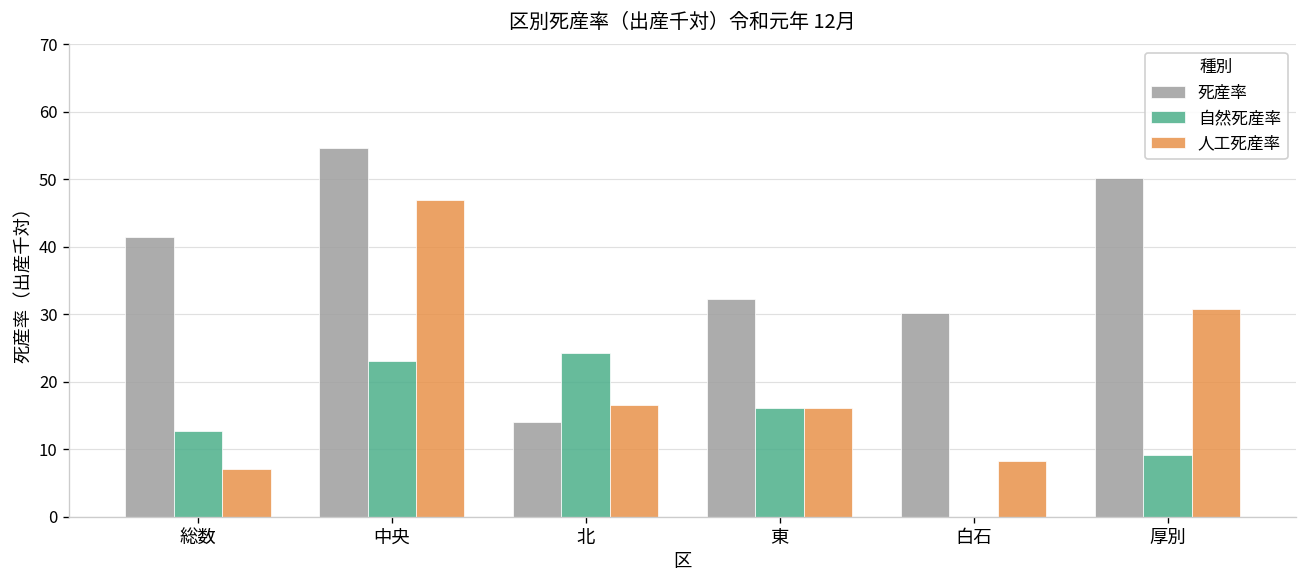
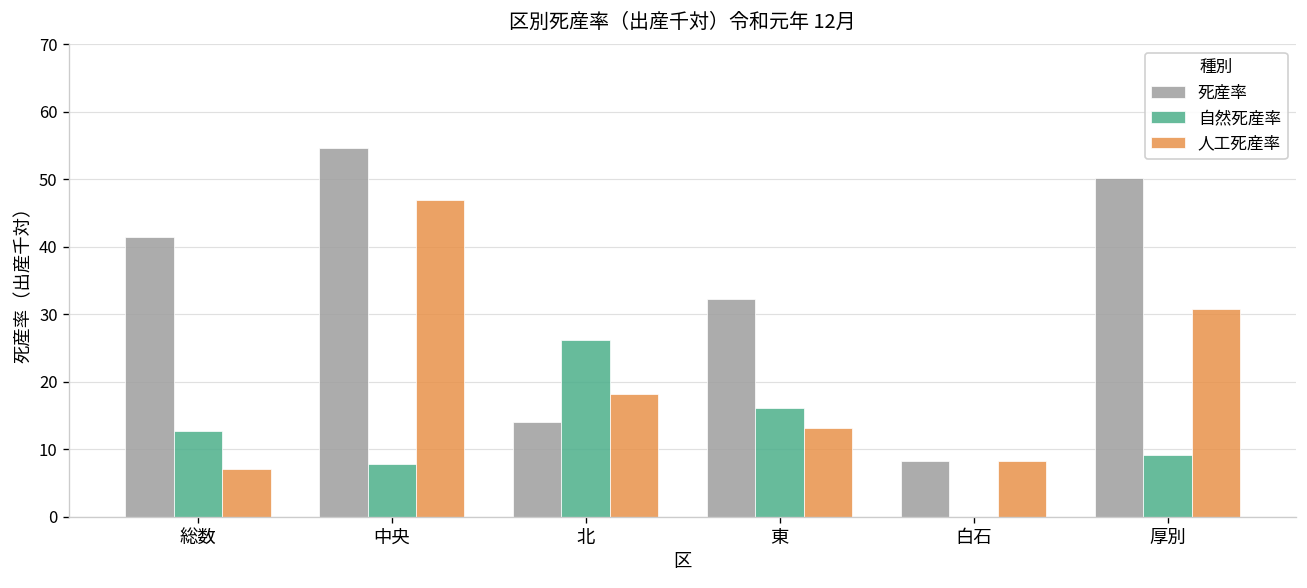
自然死産率, 中央: 23 -> 8
自然死産率, 北: 24 -> 26
人工死産率, 北: 17 -> 18
人工死産率, 東: 16 -> 13
死産率, 白石: 30 -> 8
